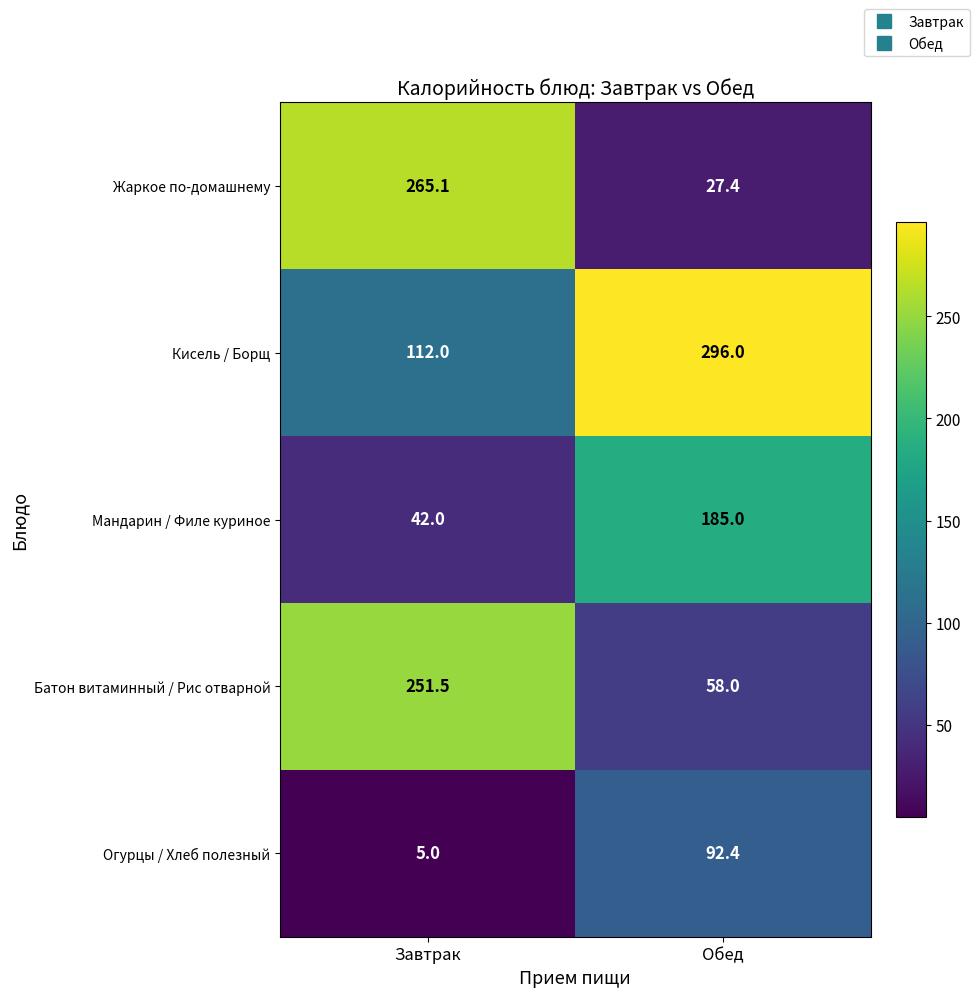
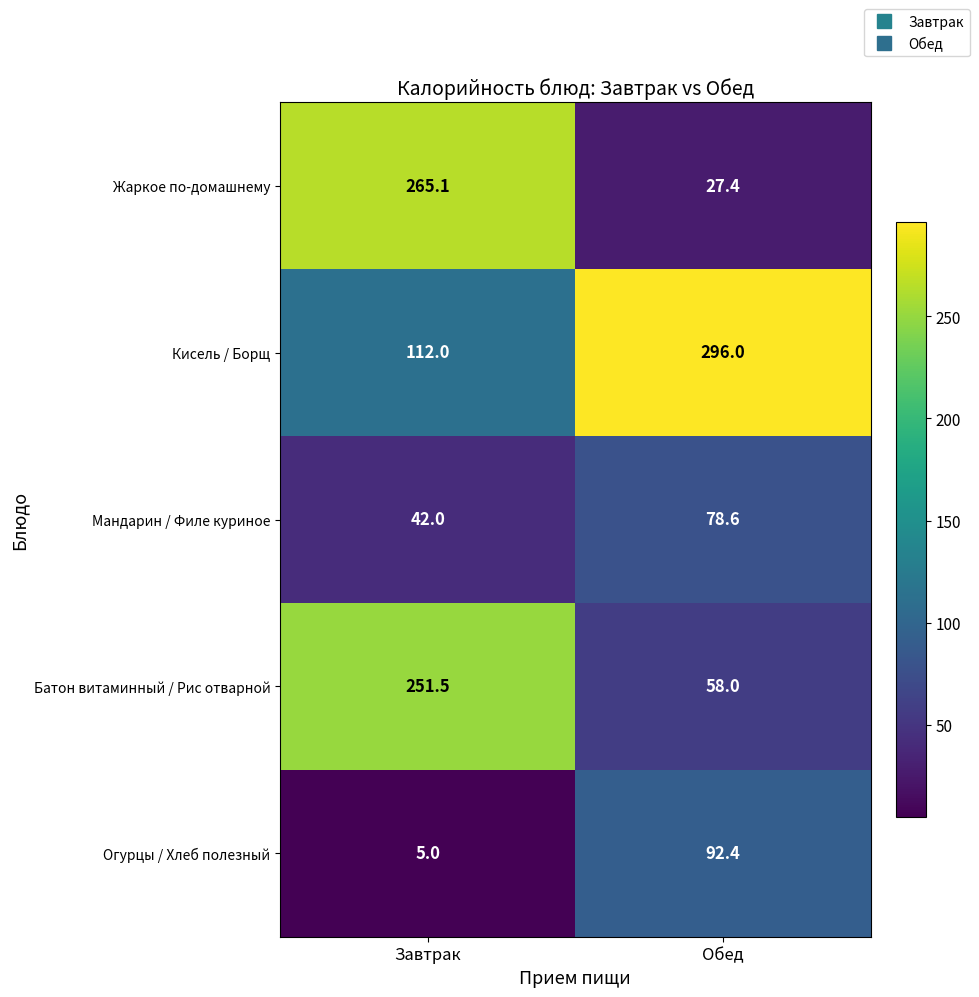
Мандарин / Филе куриное, Обед: 185.0 -> 78.6
